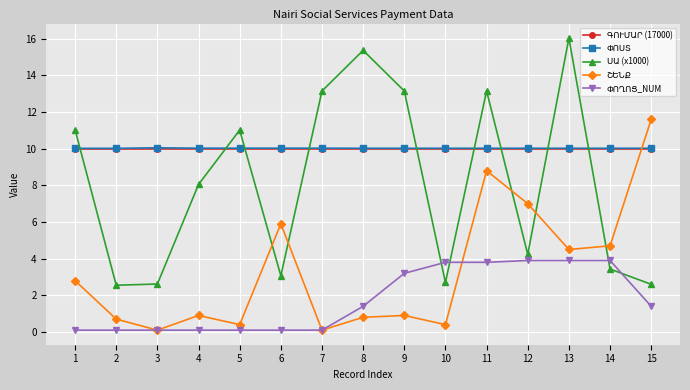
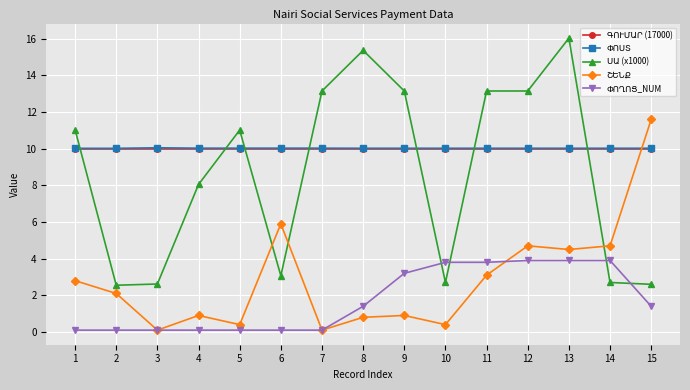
ՇԵՆՔ, 2: 0.7 -> 2.1
ՇԵՆՔ, 11: 8.8 -> 3.1
ՍԱ (x1000), 12: 4.2 -> 13.2
ՇԵՆՔ, 12: 7.0 -> 4.7
ՍԱ (x1000), 14: 3.4 -> 2.7
